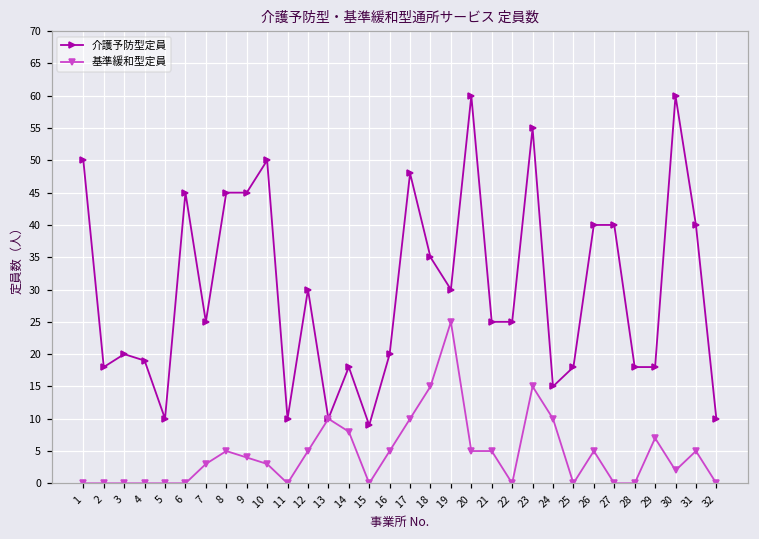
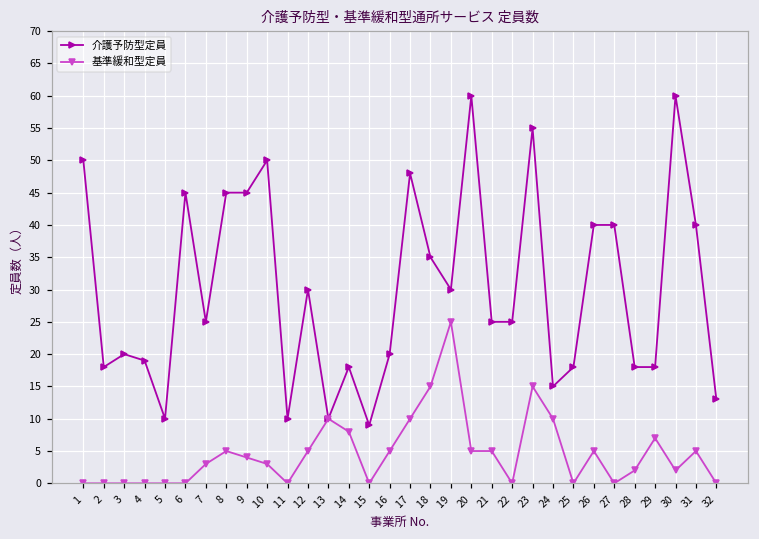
基準緩和型定員, 28: 0 -> 2
介護予防型定員, 32: 10 -> 13
